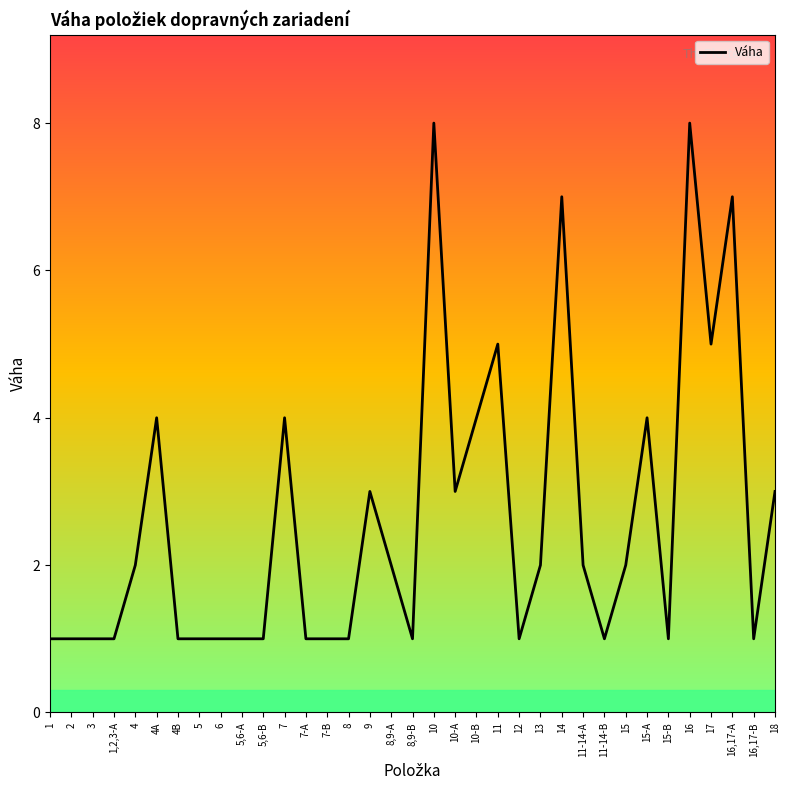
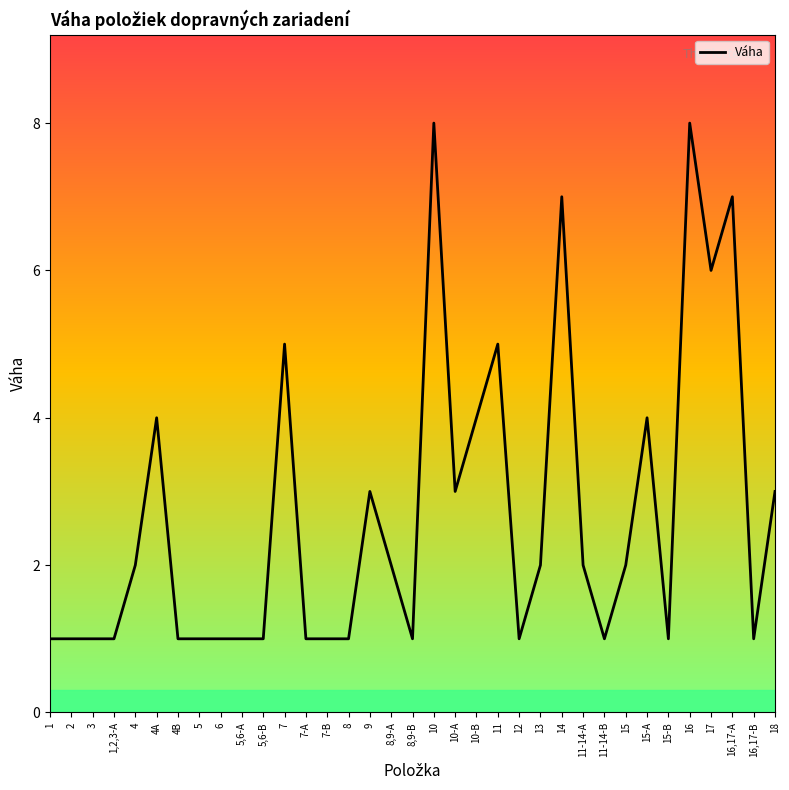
7: 4 -> 5
17: 5 -> 6
